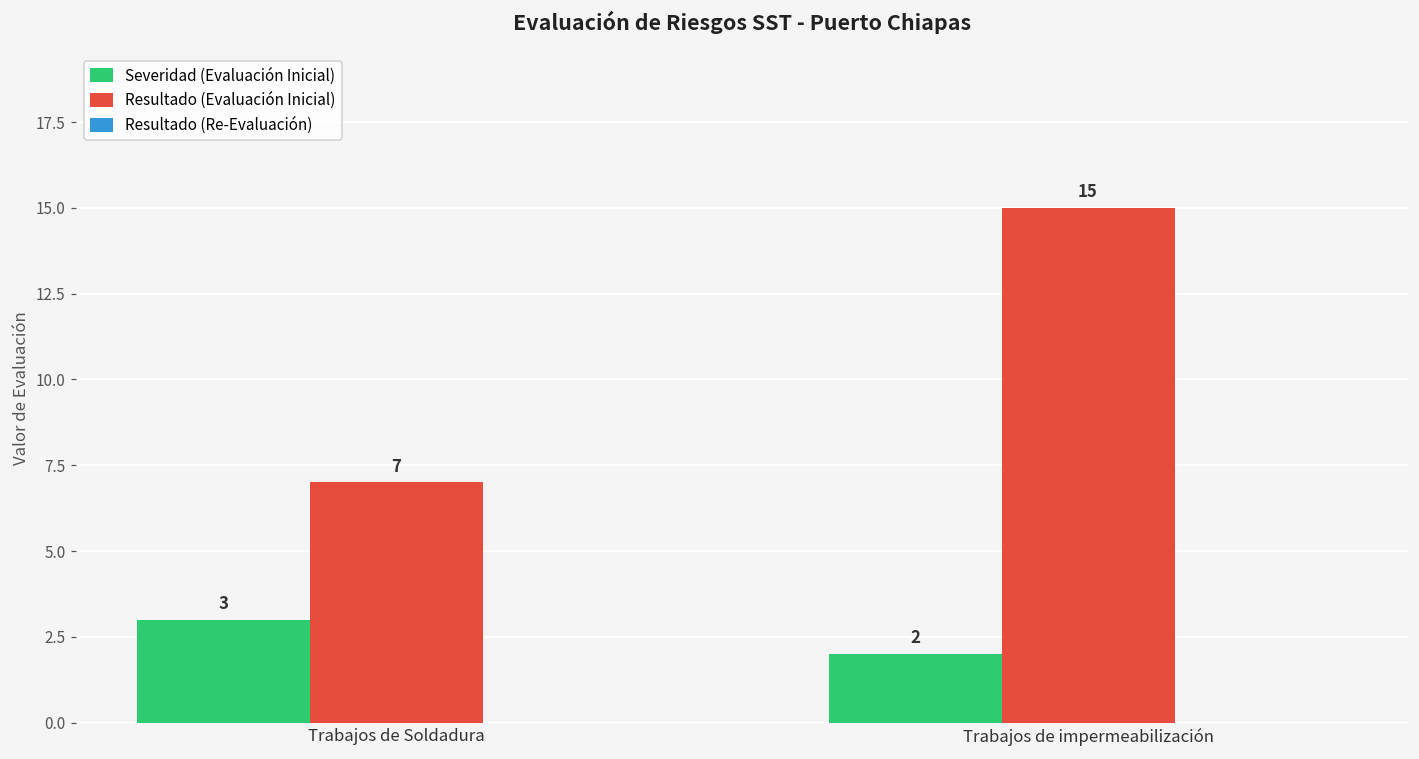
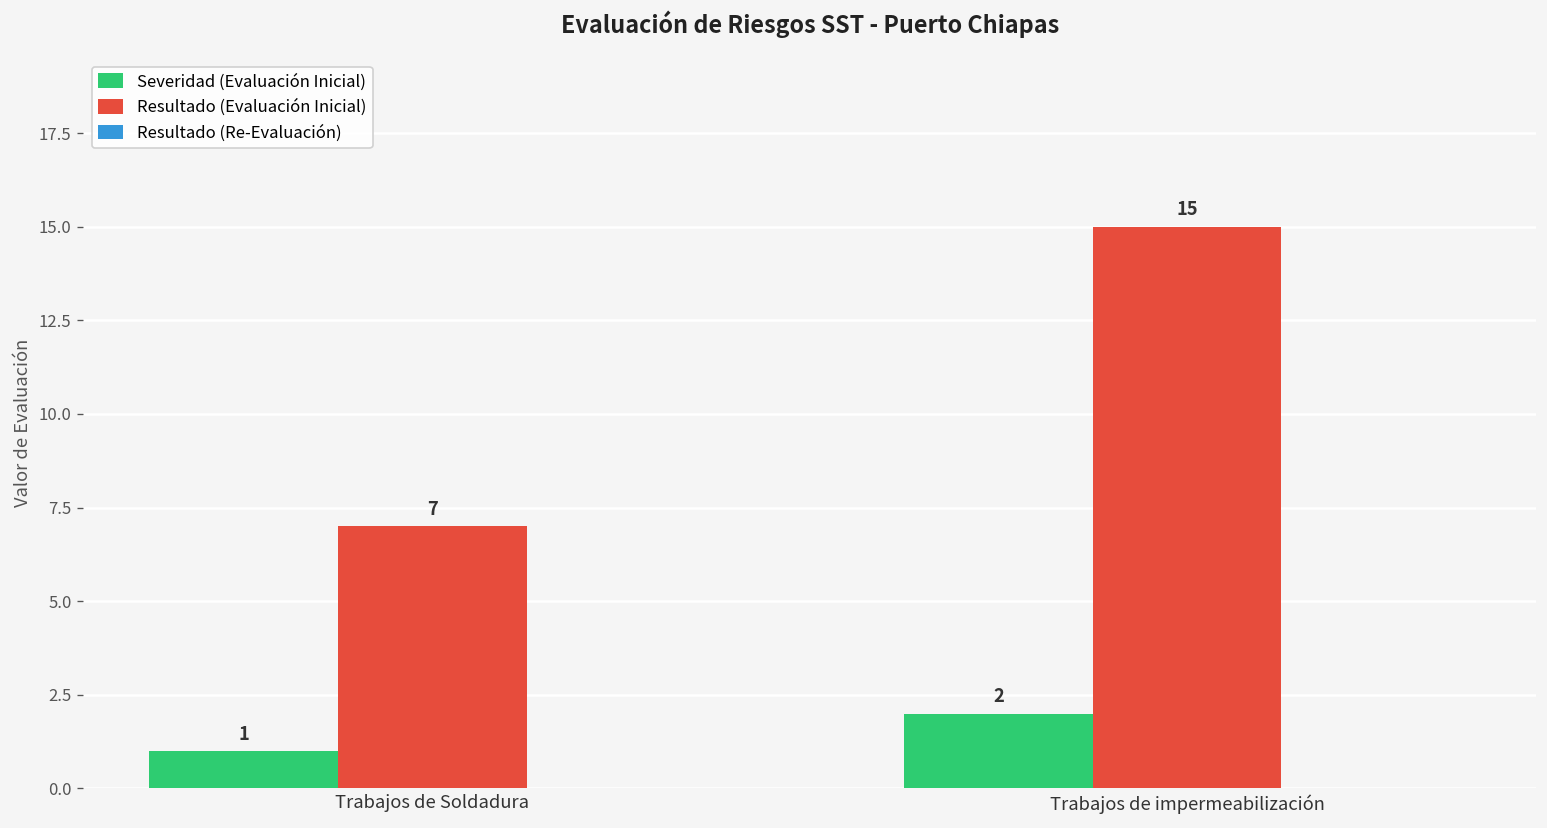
Severidad (Evaluación Inicial), Trabajos de Soldadura: 3 -> 1
